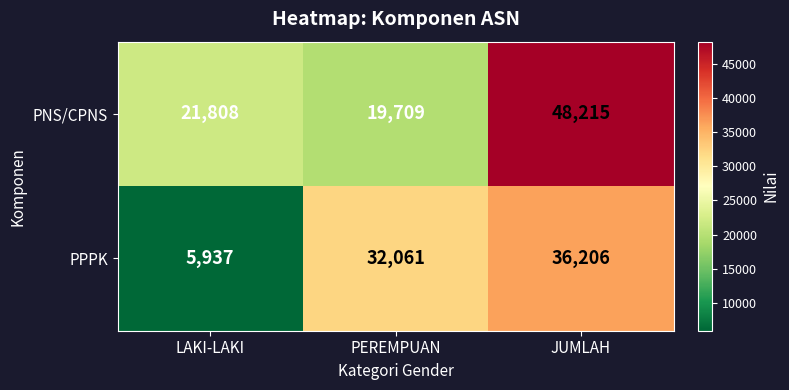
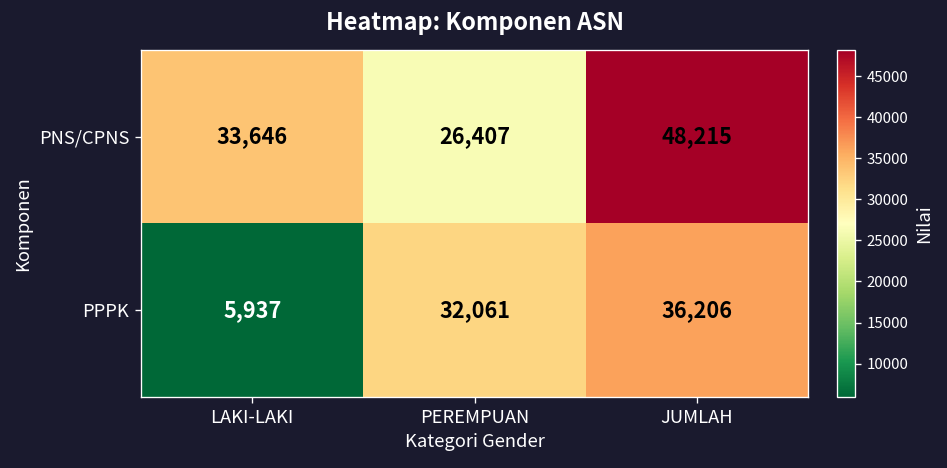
PNS/CPNS, LAKI-LAKI: 21,808 -> 33,646
PNS/CPNS, PEREMPUAN: 19,709 -> 26,407
